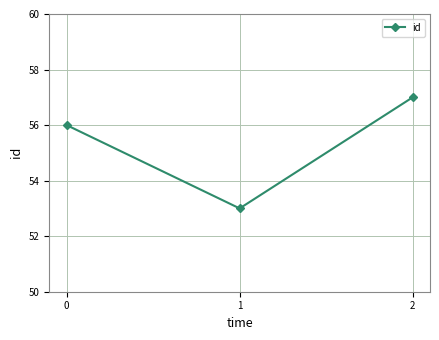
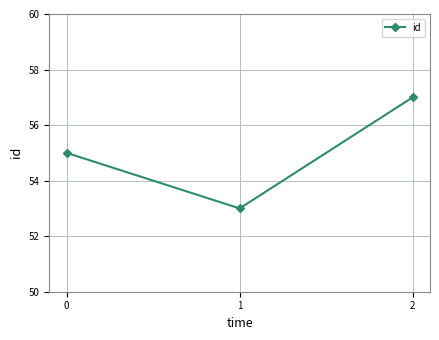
0: 56 -> 55
